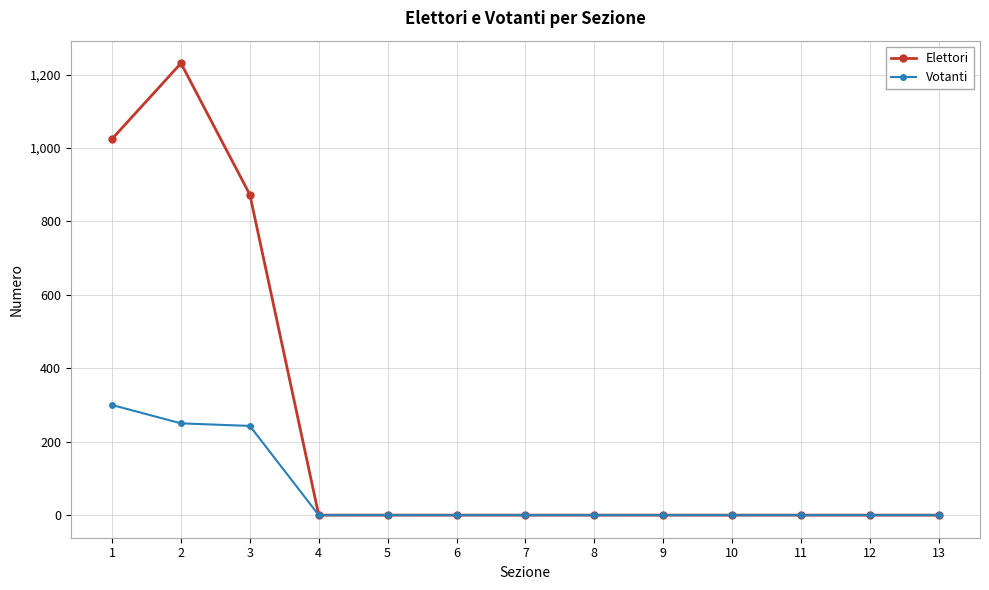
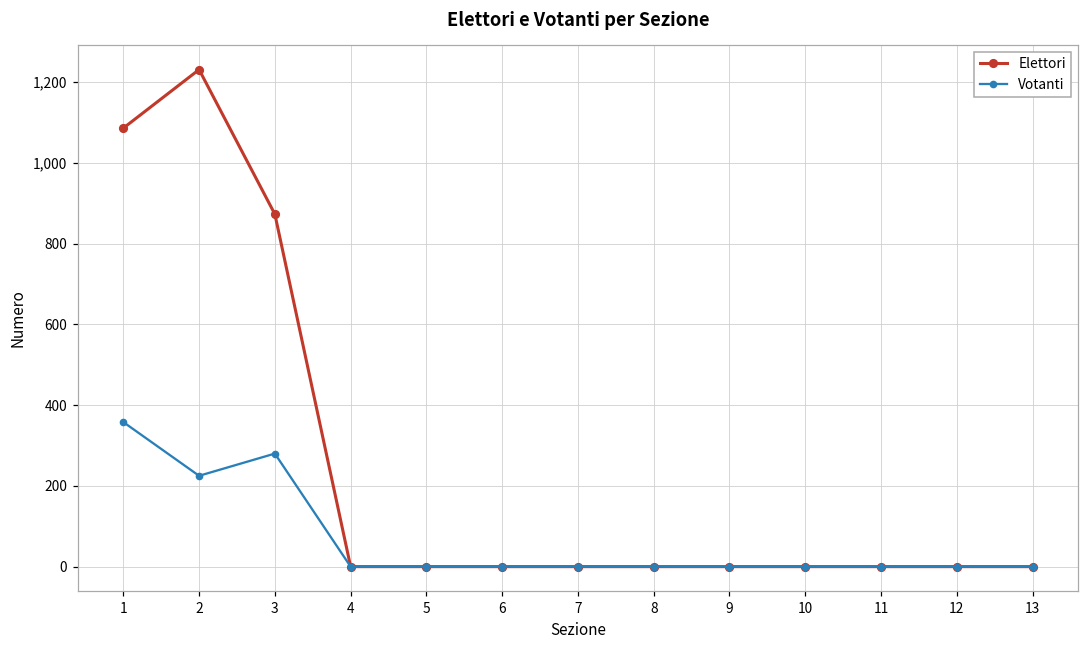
Elettori, 1: 1,030 -> 1,090
Votanti, 1: 300 -> 360
Votanti, 2: 250 -> 230
Votanti, 3: 240 -> 280
